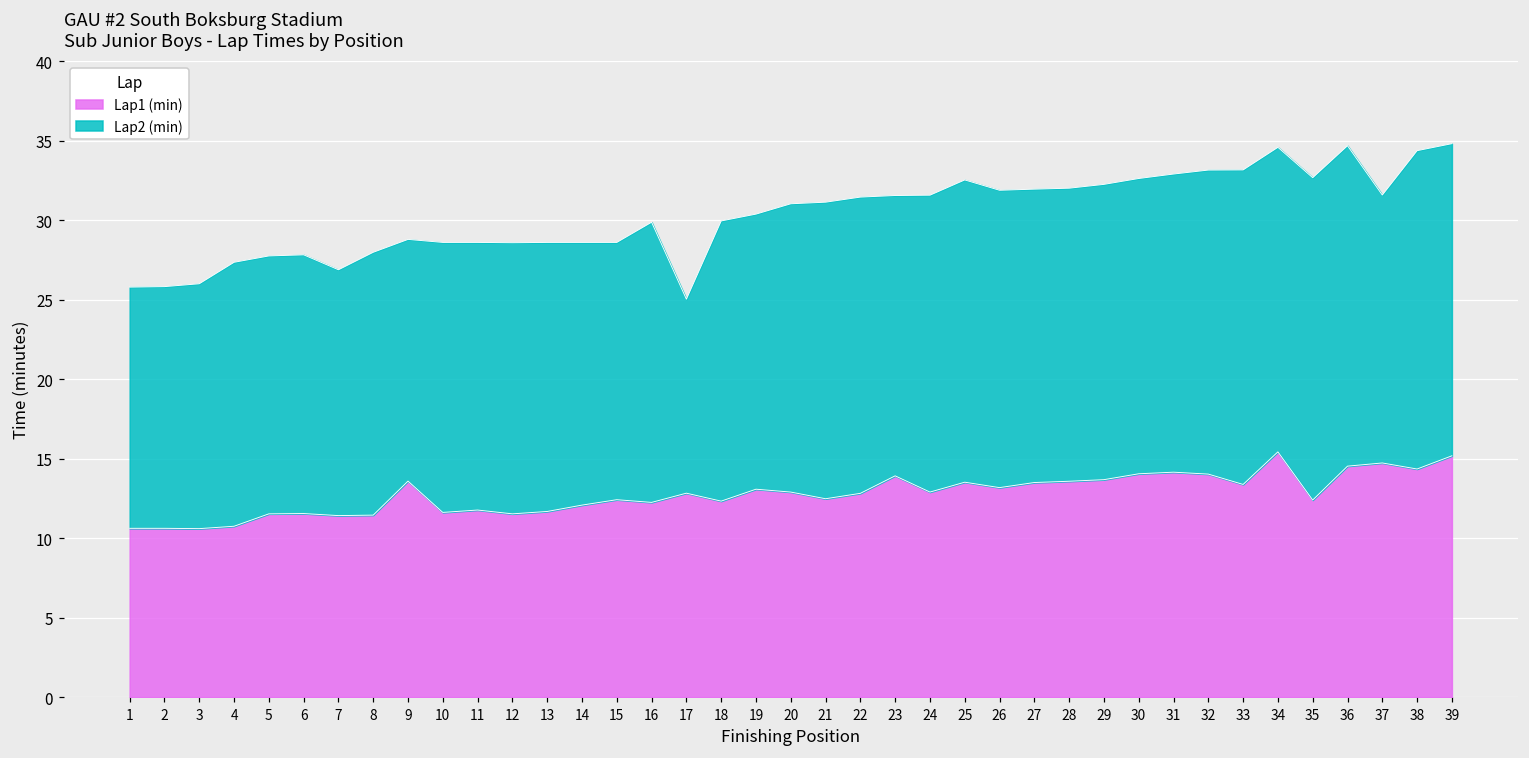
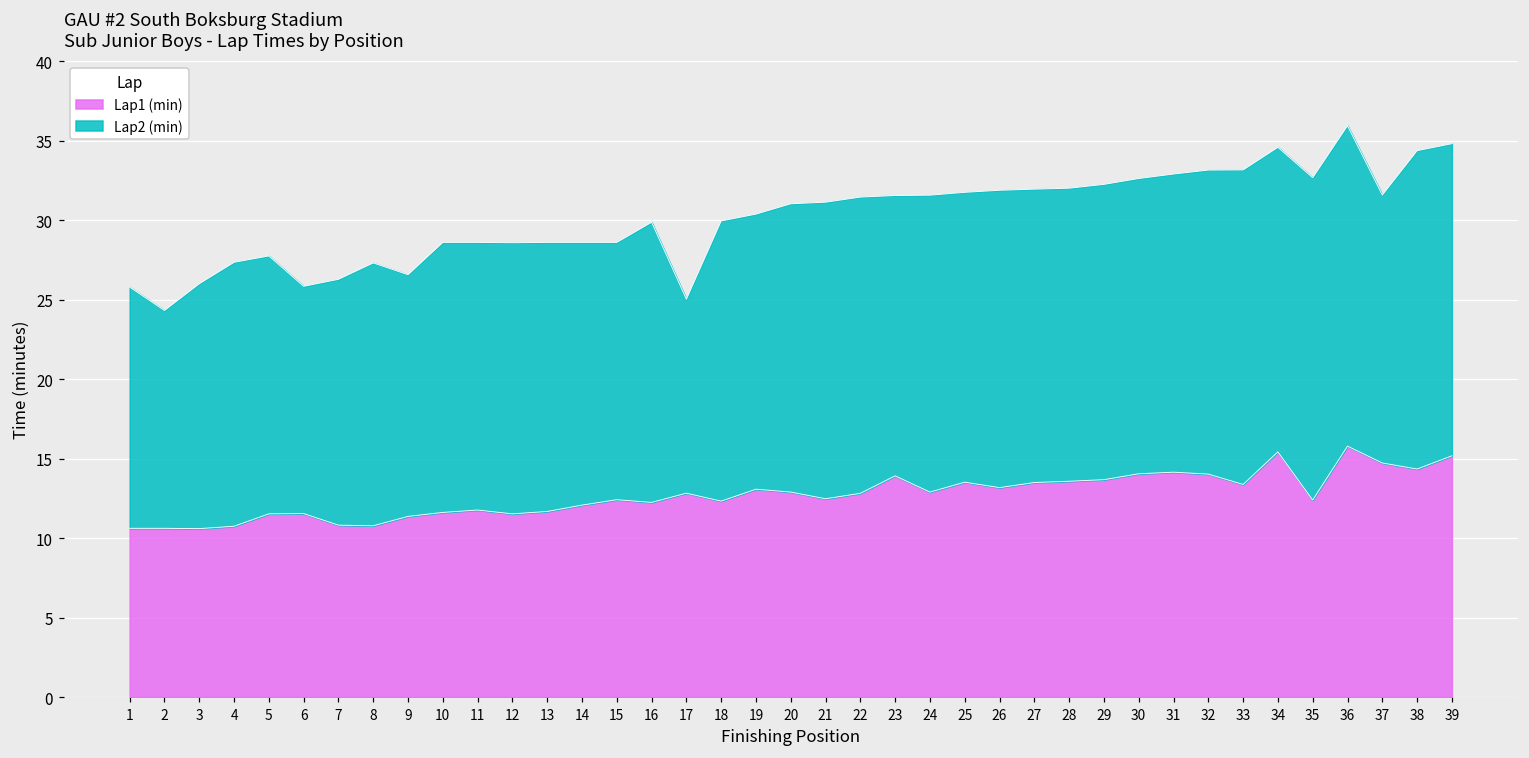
Lap2 (min), 2: 15.2 -> 13.7
Lap2 (min), 6: 16.3 -> 14.3
Lap1 (min), 7: 11.4 -> 10.8
Lap1 (min), 8: 11.5 -> 10.8
Lap1 (min), 9: 13.6 -> 11.4
Lap2 (min), 25: 19.0 -> 18.2
Lap1 (min), 36: 14.5 -> 15.8
